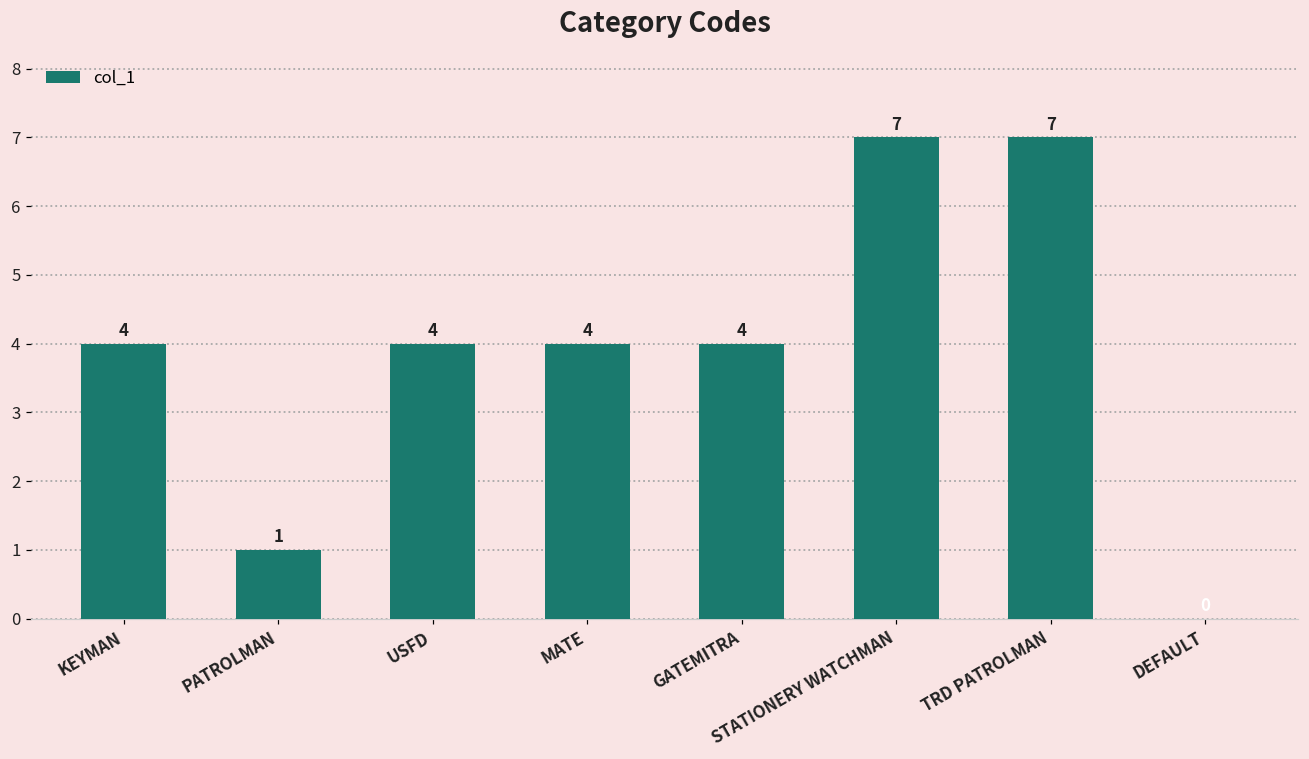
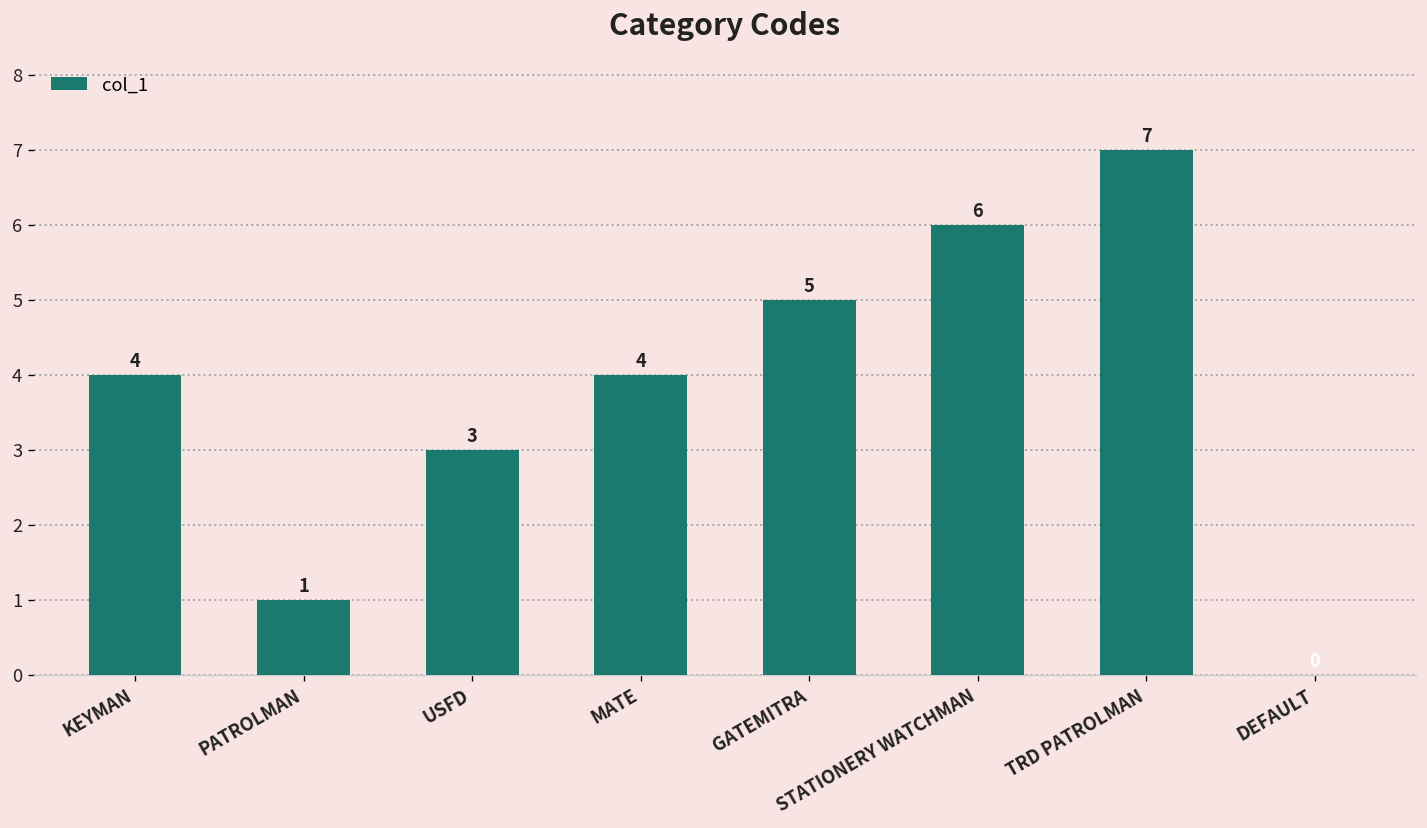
USFD: 4 -> 3
GATEMITRA: 4 -> 5
STATIONERY WATCHMAN: 7 -> 6
